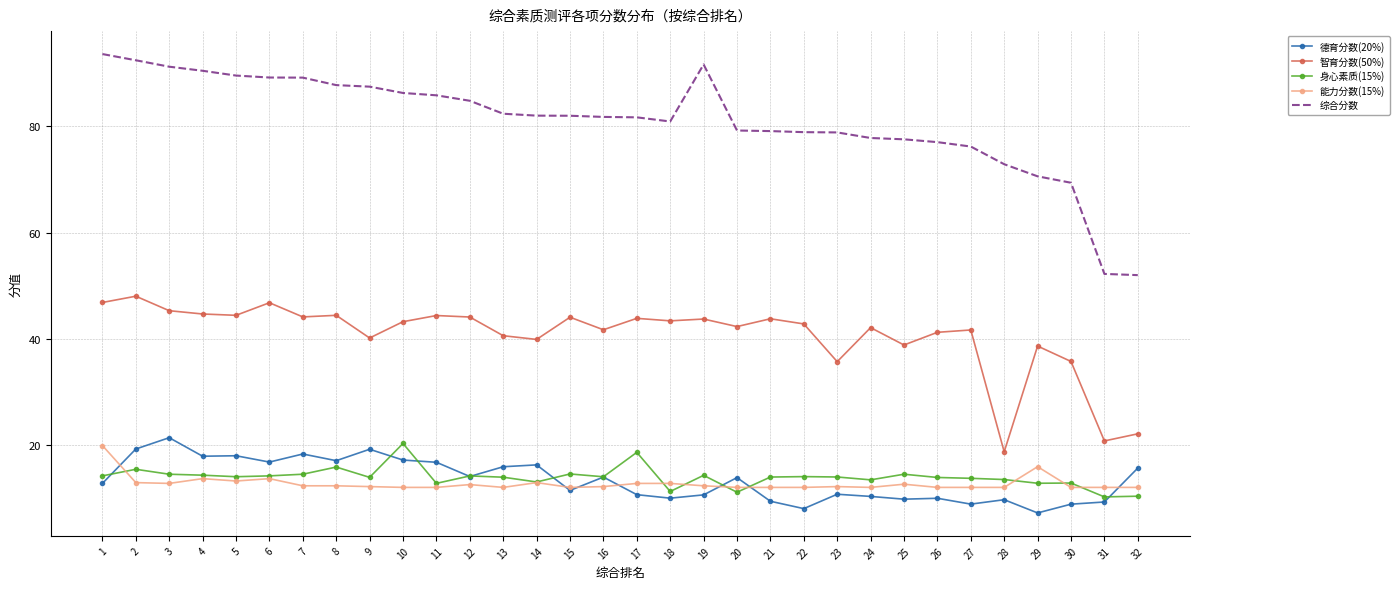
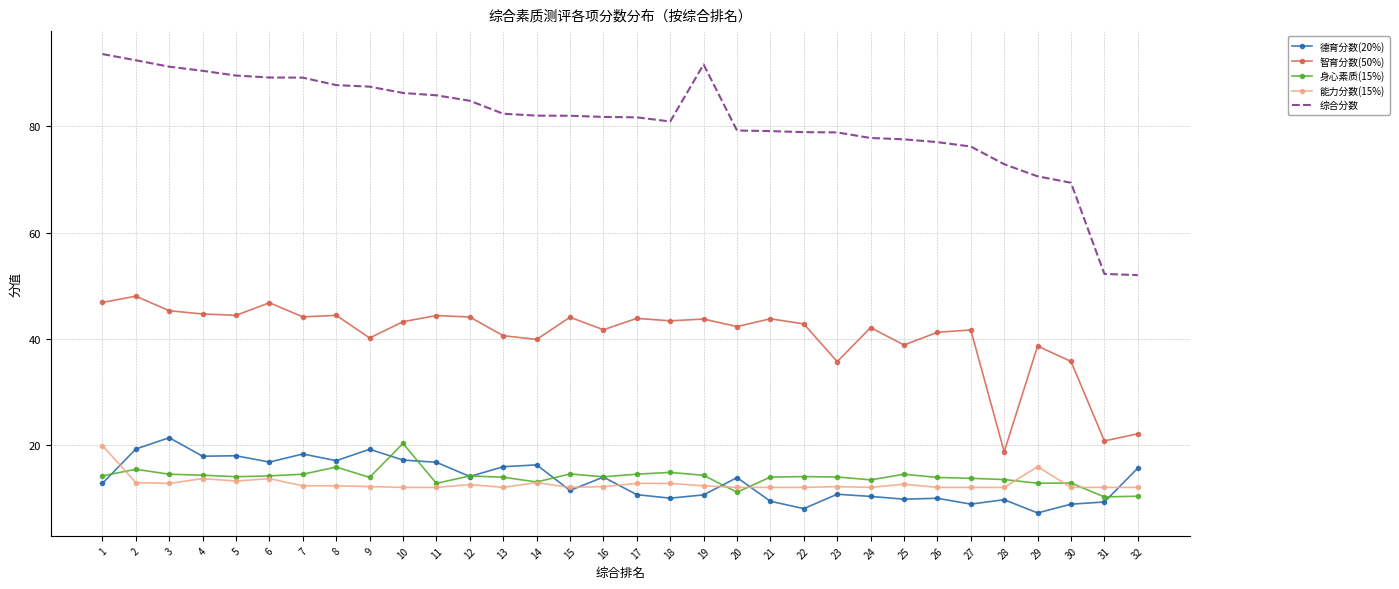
身心素质(15%), 17: 19 -> 14
身心素质(15%), 18: 11 -> 15
